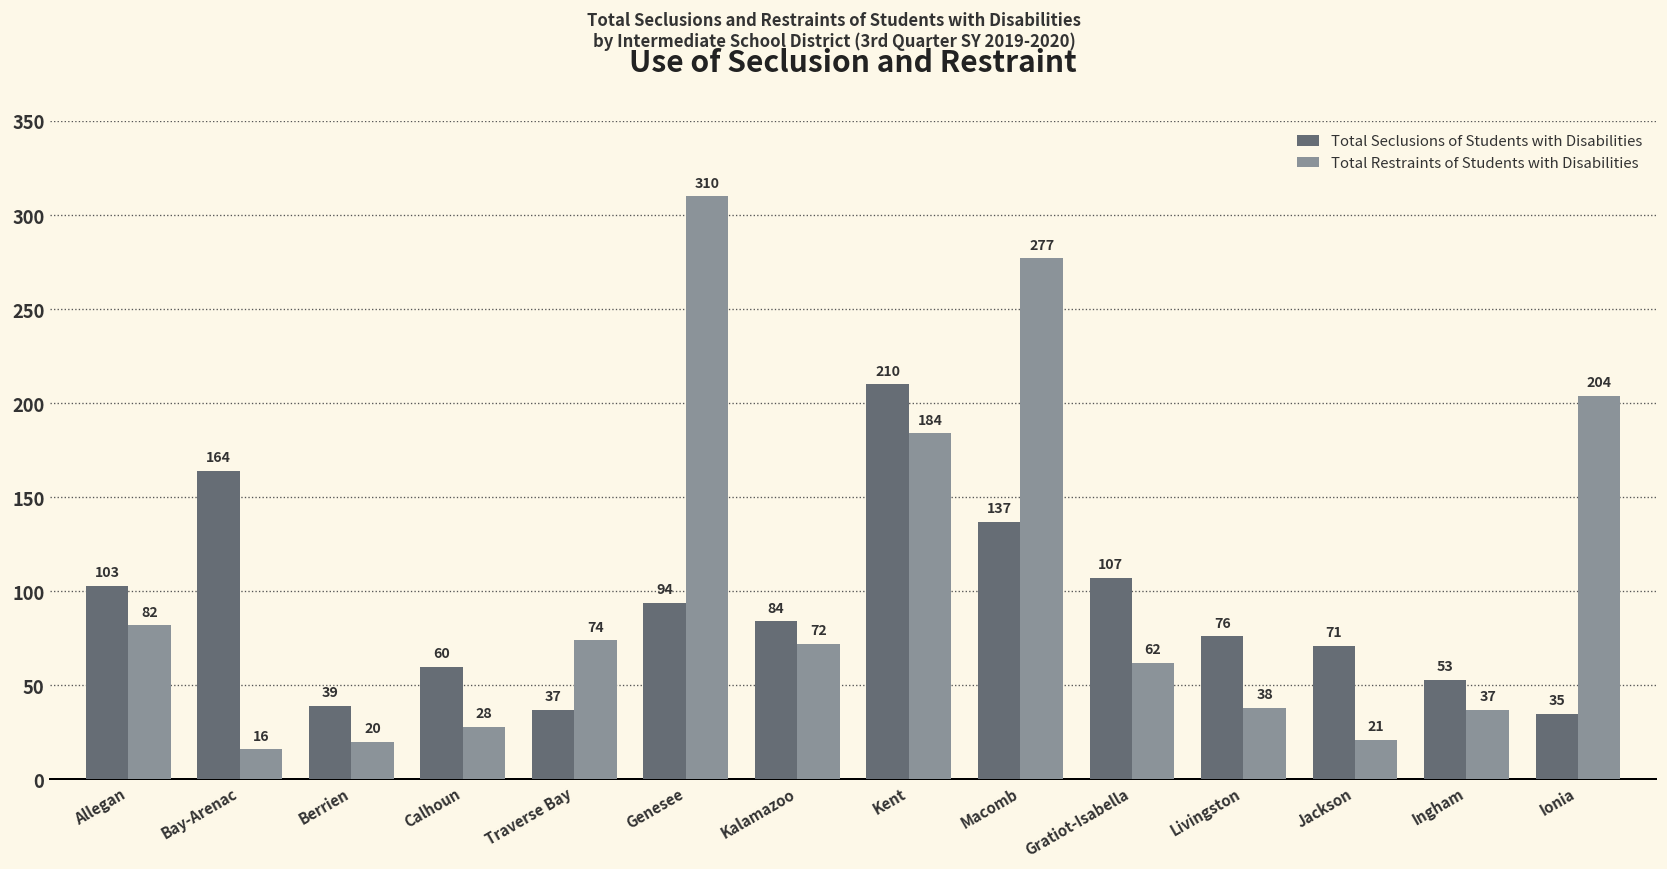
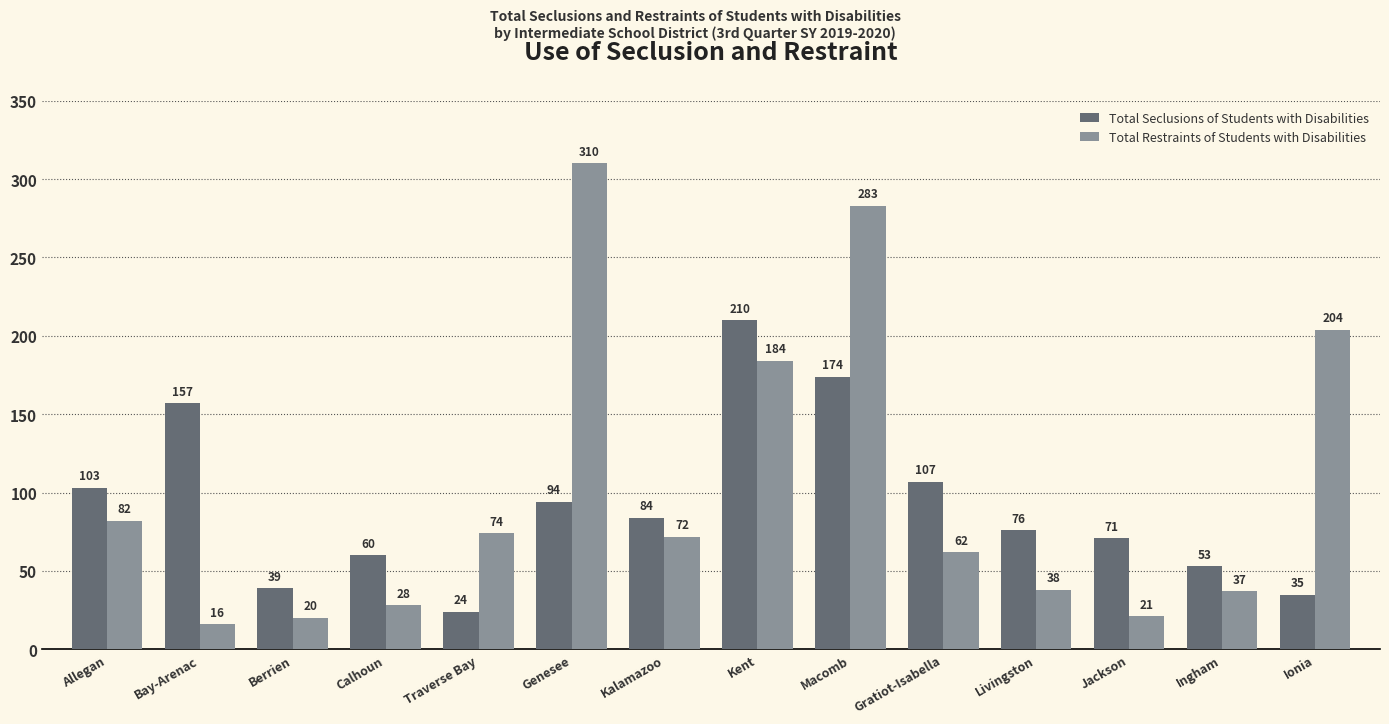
Total Seclusions of Students with Disabilities, Bay-Arenac: 164 -> 157
Total Seclusions of Students with Disabilities, Traverse Bay: 37 -> 24
Total Seclusions of Students with Disabilities, Macomb: 137 -> 174
Total Restraints of Students with Disabilities, Macomb: 277 -> 283
